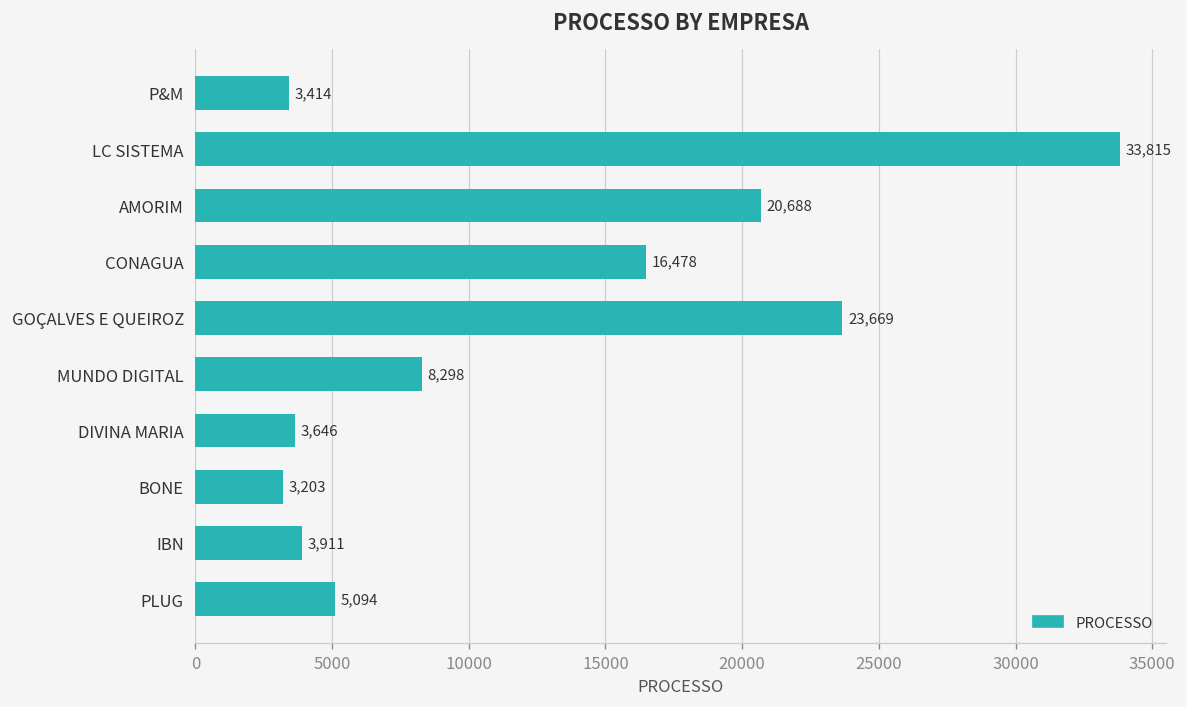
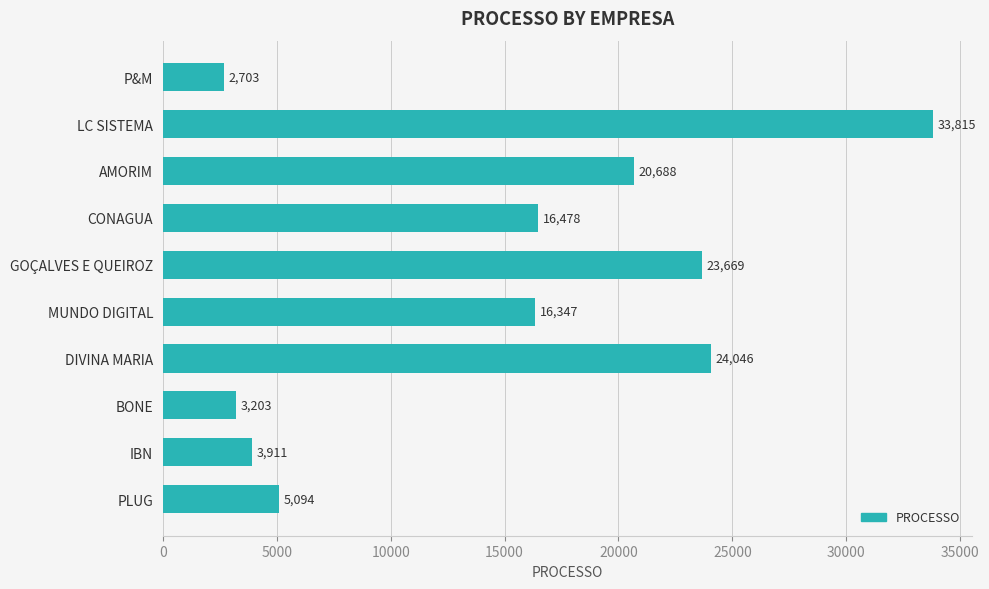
P&M: 3,414 -> 2,703
MUNDO DIGITAL: 8,298 -> 16,347
DIVINA MARIA: 3,646 -> 24,046
